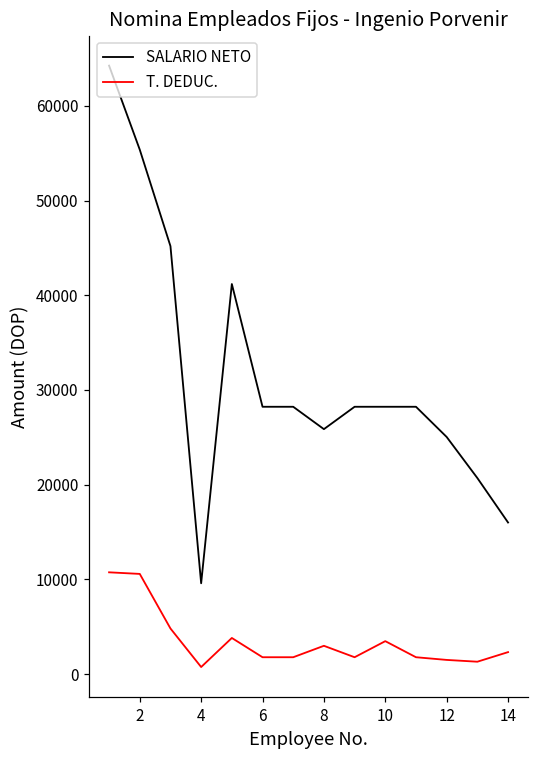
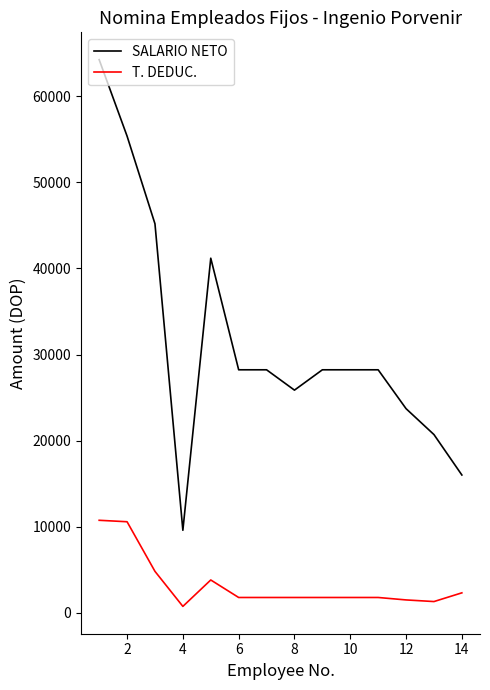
T. DEDUC., 8: 3000 -> 2000
T. DEDUC., 10: 3000 -> 2000
SALARIO NETO, 12: 25000 -> 24000
